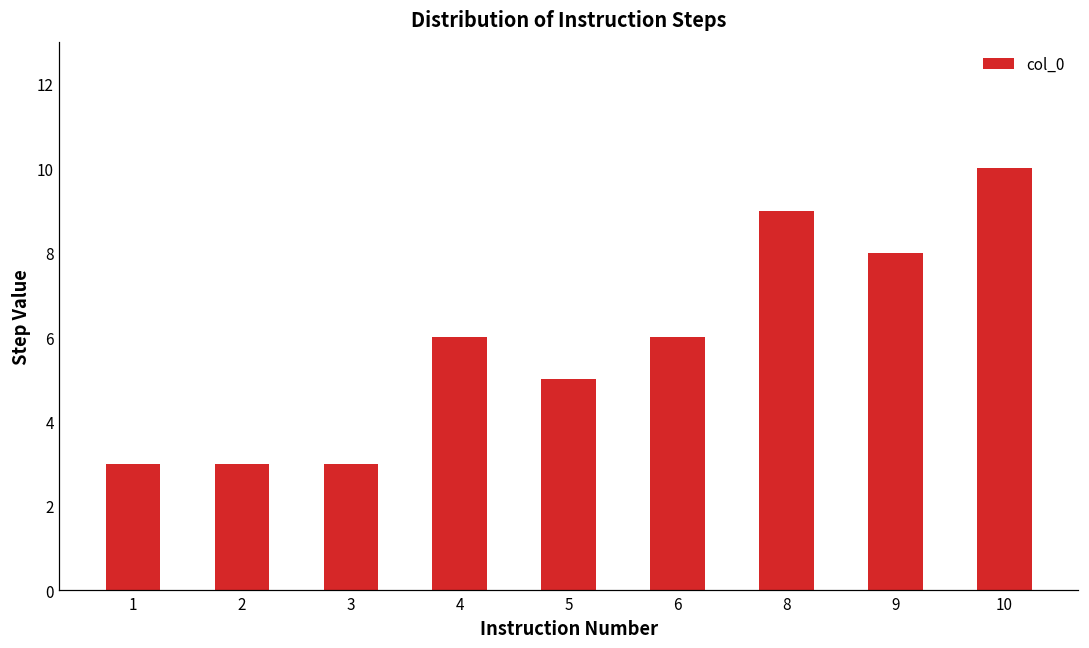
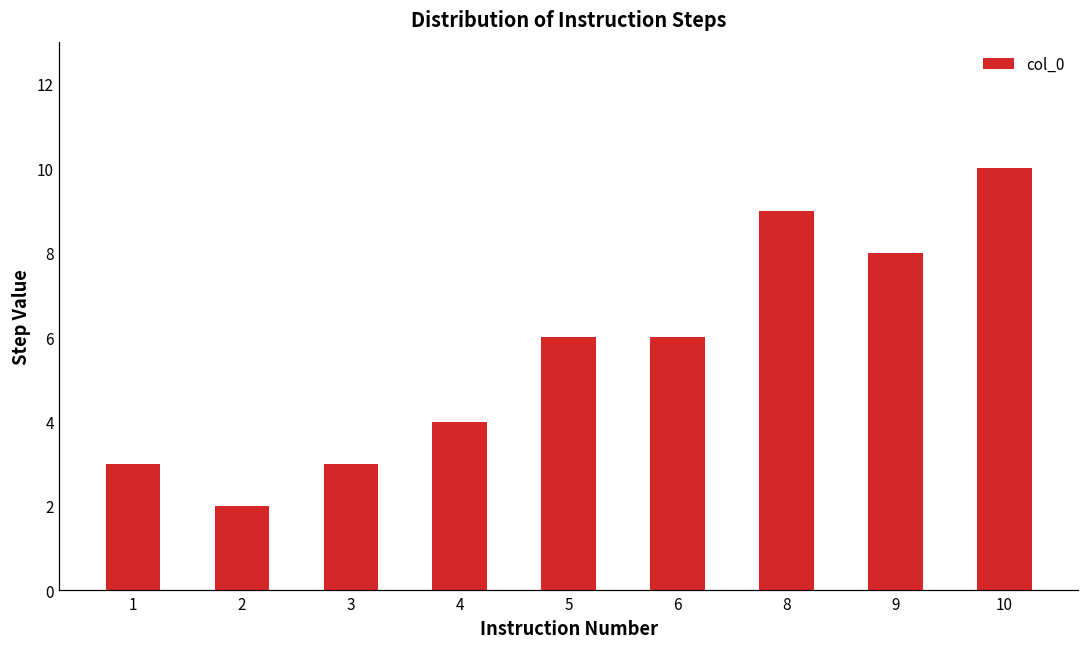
2: 3 -> 2
4: 6 -> 4
5: 5 -> 6
